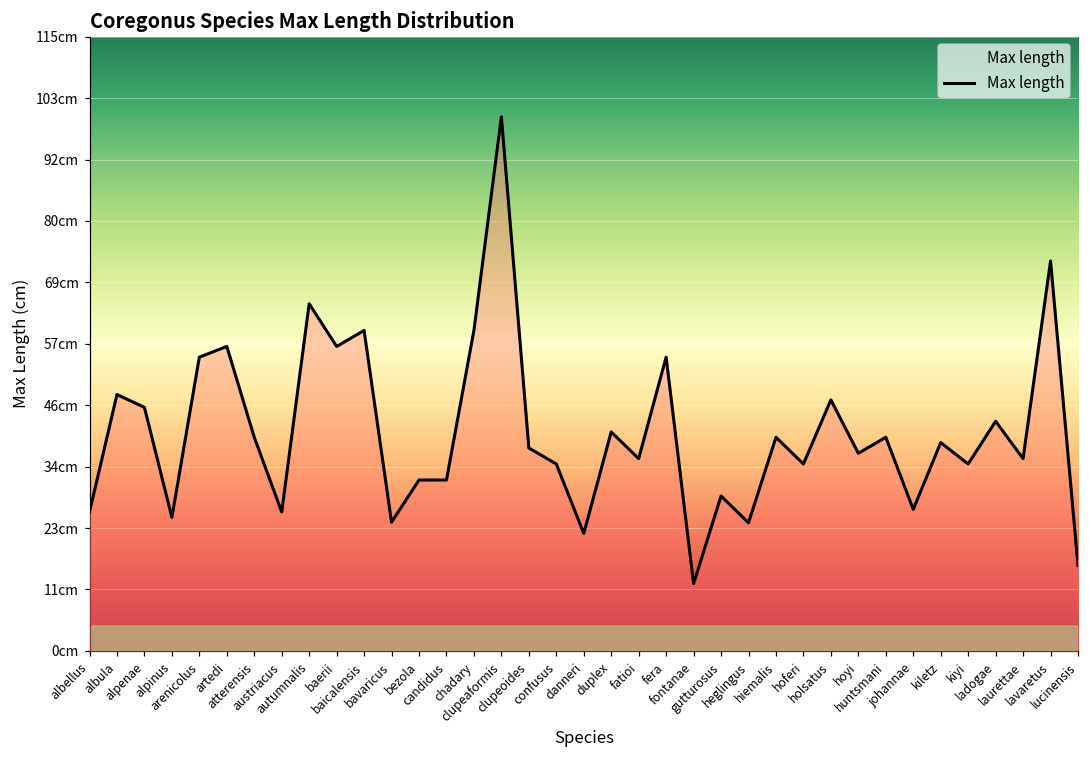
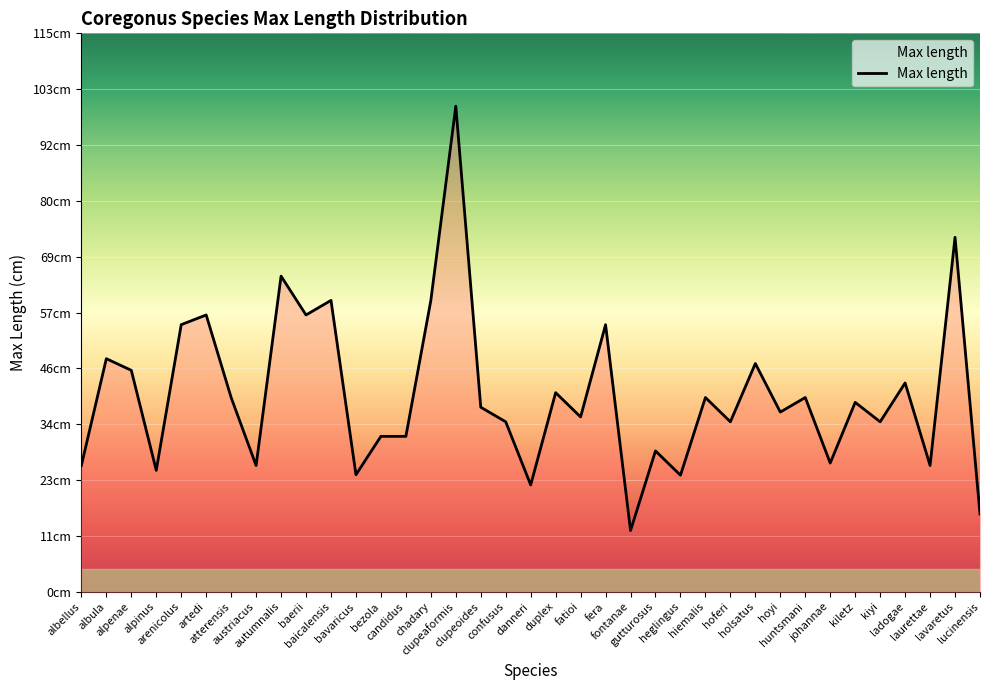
laurettae: 36cm -> 26cm
